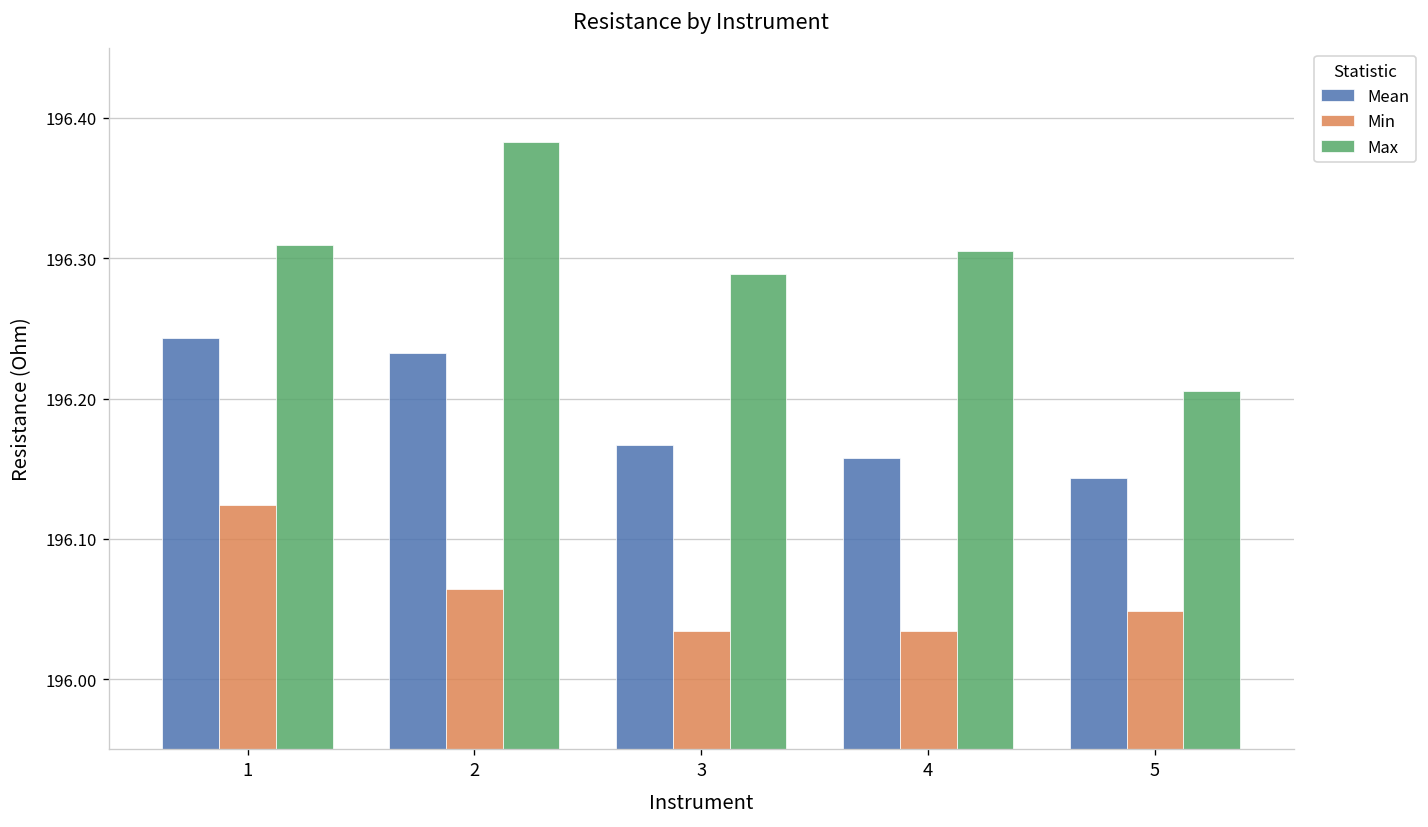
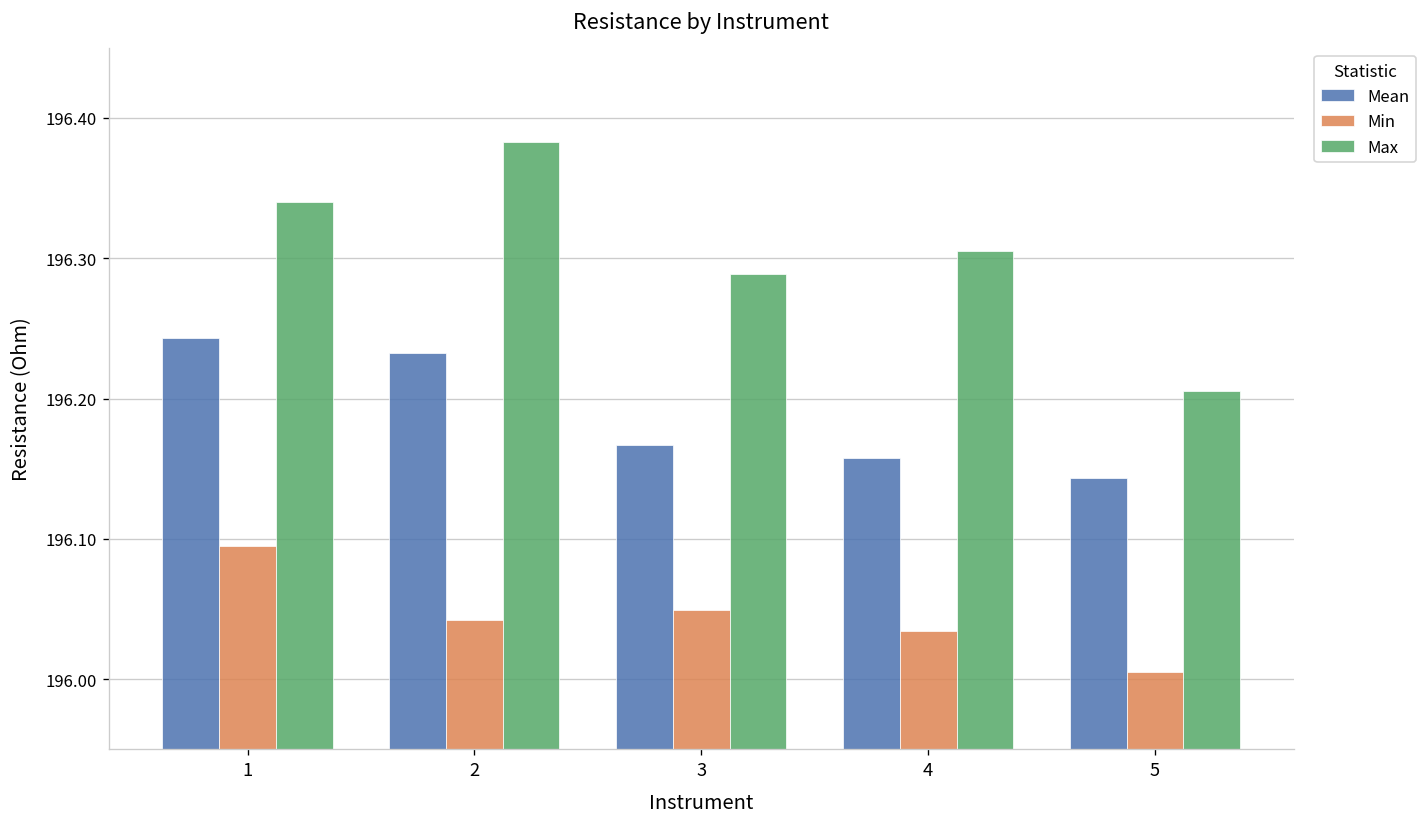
Min, 1: 196.124 -> 196.095
Max, 1: 196.309 -> 196.340
Min, 2: 196.064 -> 196.042
Min, 3: 196.034 -> 196.049
Min, 5: 196.049 -> 196.005
